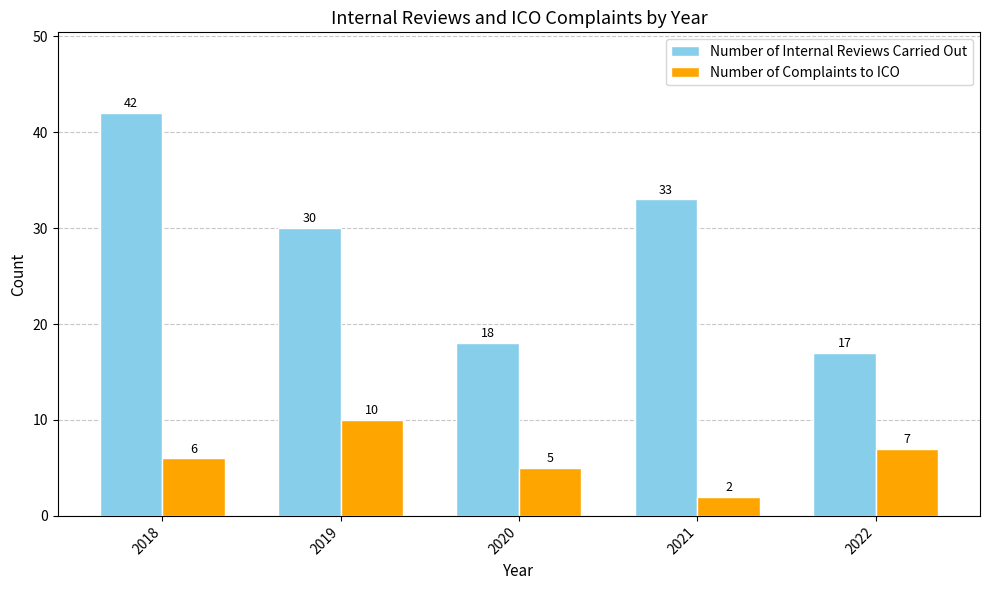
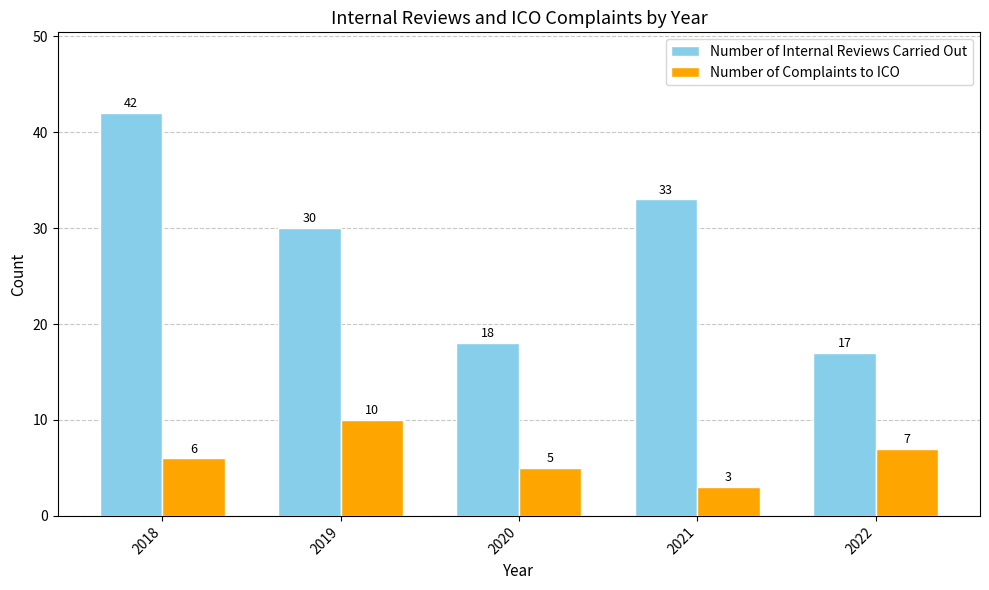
Number of Complaints to ICO, 2021: 2 -> 3
